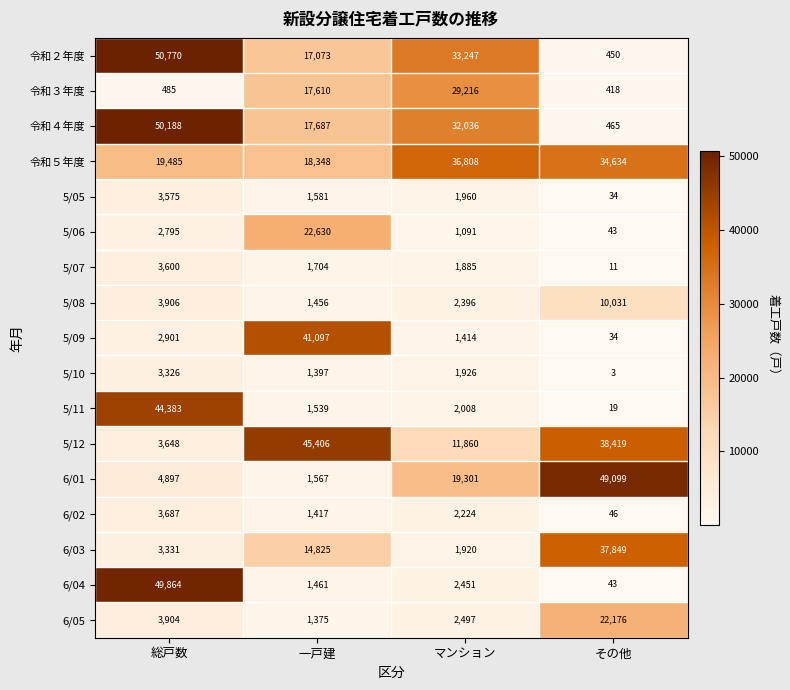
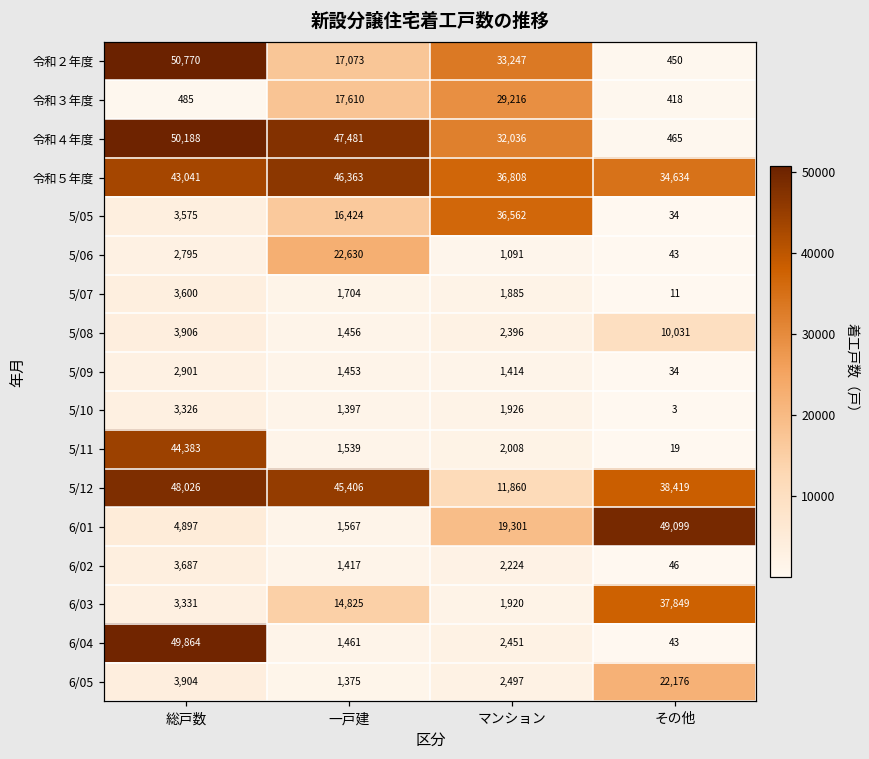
令和４年度, 一戸建: 17,687 -> 47,481
令和５年度, 総戸数: 19,485 -> 43,041
令和５年度, 一戸建: 18,348 -> 46,363
5/05, 一戸建: 1,581 -> 16,424
5/05, マンション: 1,960 -> 36,562
5/09, 一戸建: 41,097 -> 1,453
5/12, 総戸数: 3,648 -> 48,026
